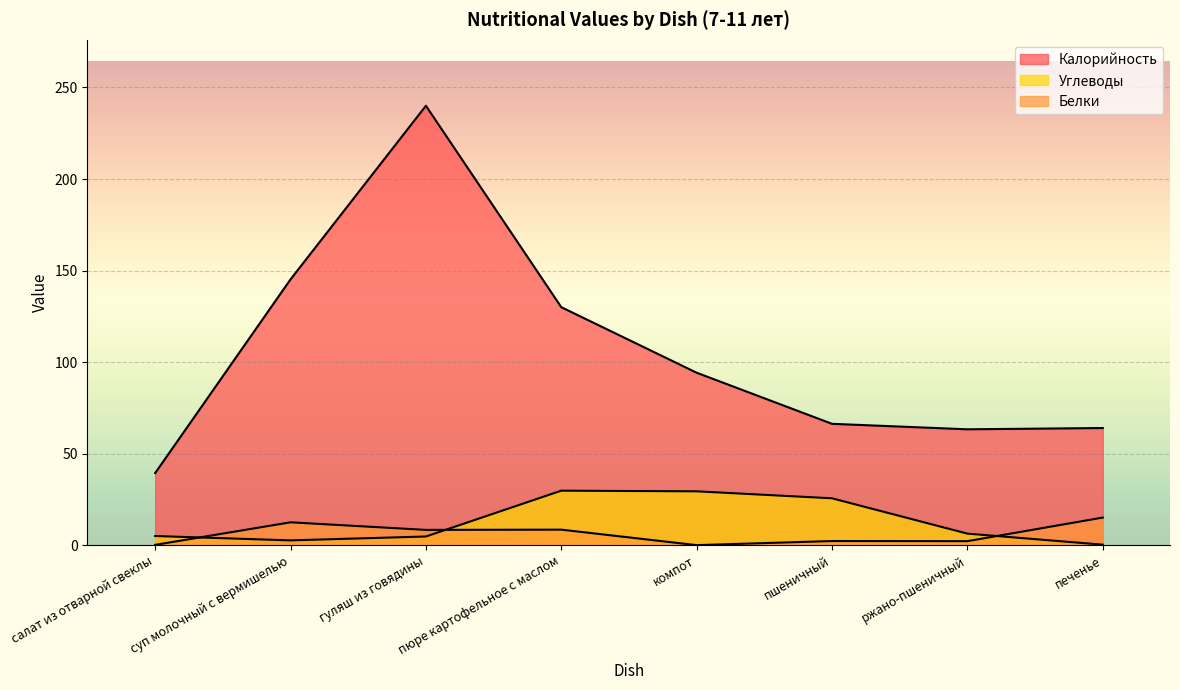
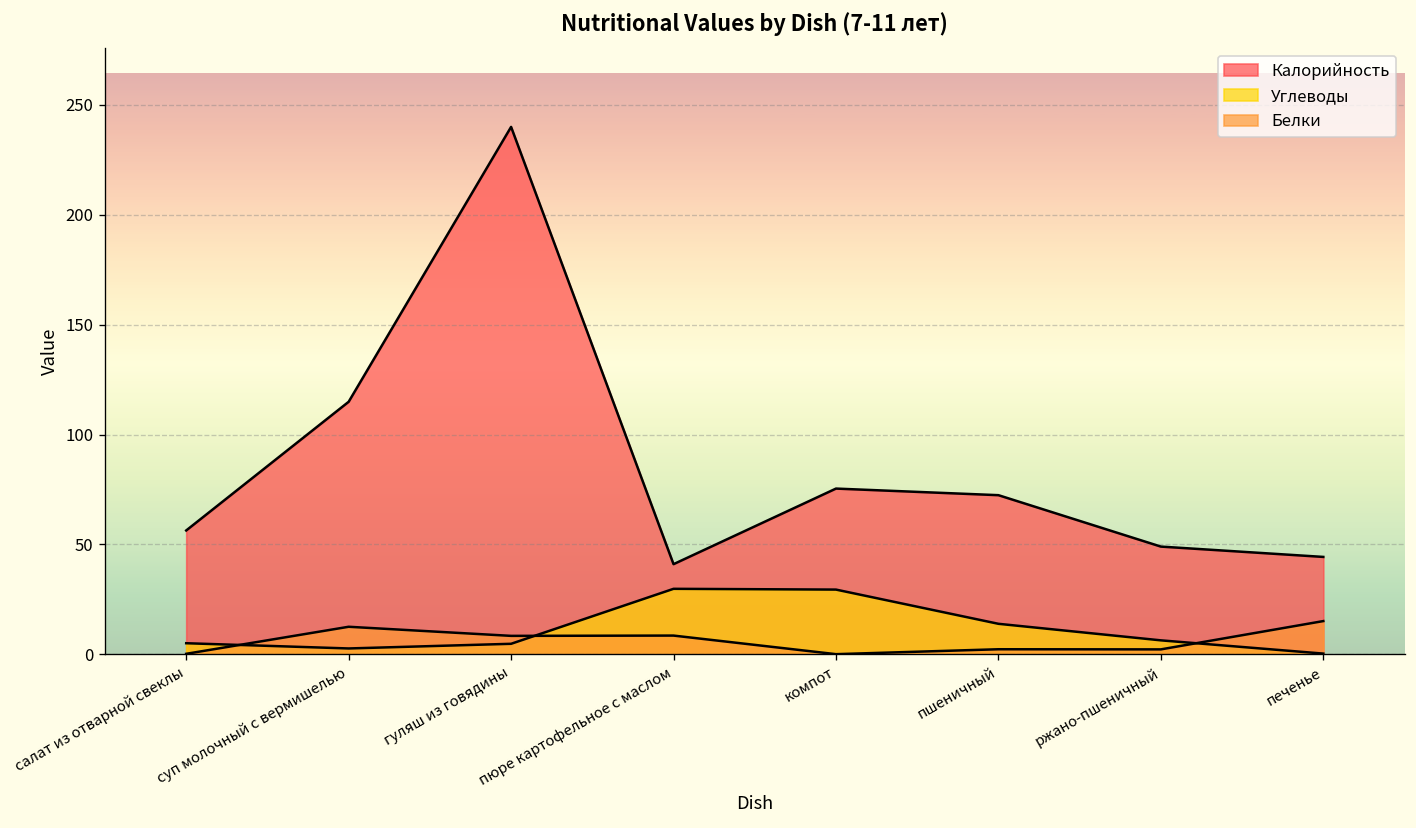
Калорийность, салат из отварной свеклы: 39 -> 56
Калорийность, суп молочный с вермишелью: 145 -> 115
Калорийность, пюре картофельное с маслом: 130 -> 41
Калорийность, компот: 94 -> 75
Калорийность, пшеничный: 66 -> 72
Углеводы, пшеничный: 26 -> 14
Калорийность, ржано-пшеничный: 63 -> 49
Калорийность, печенье: 64 -> 44
